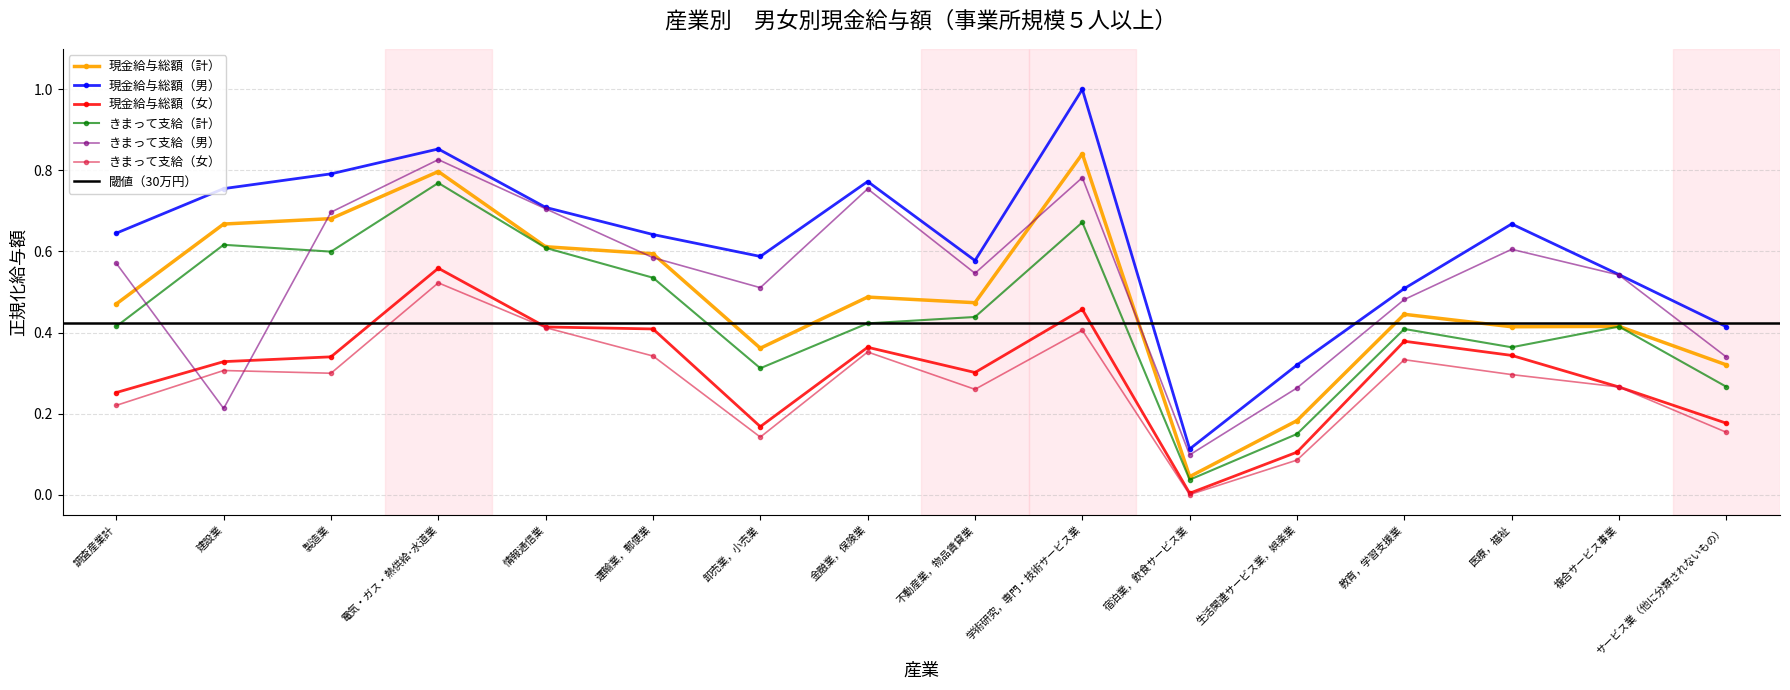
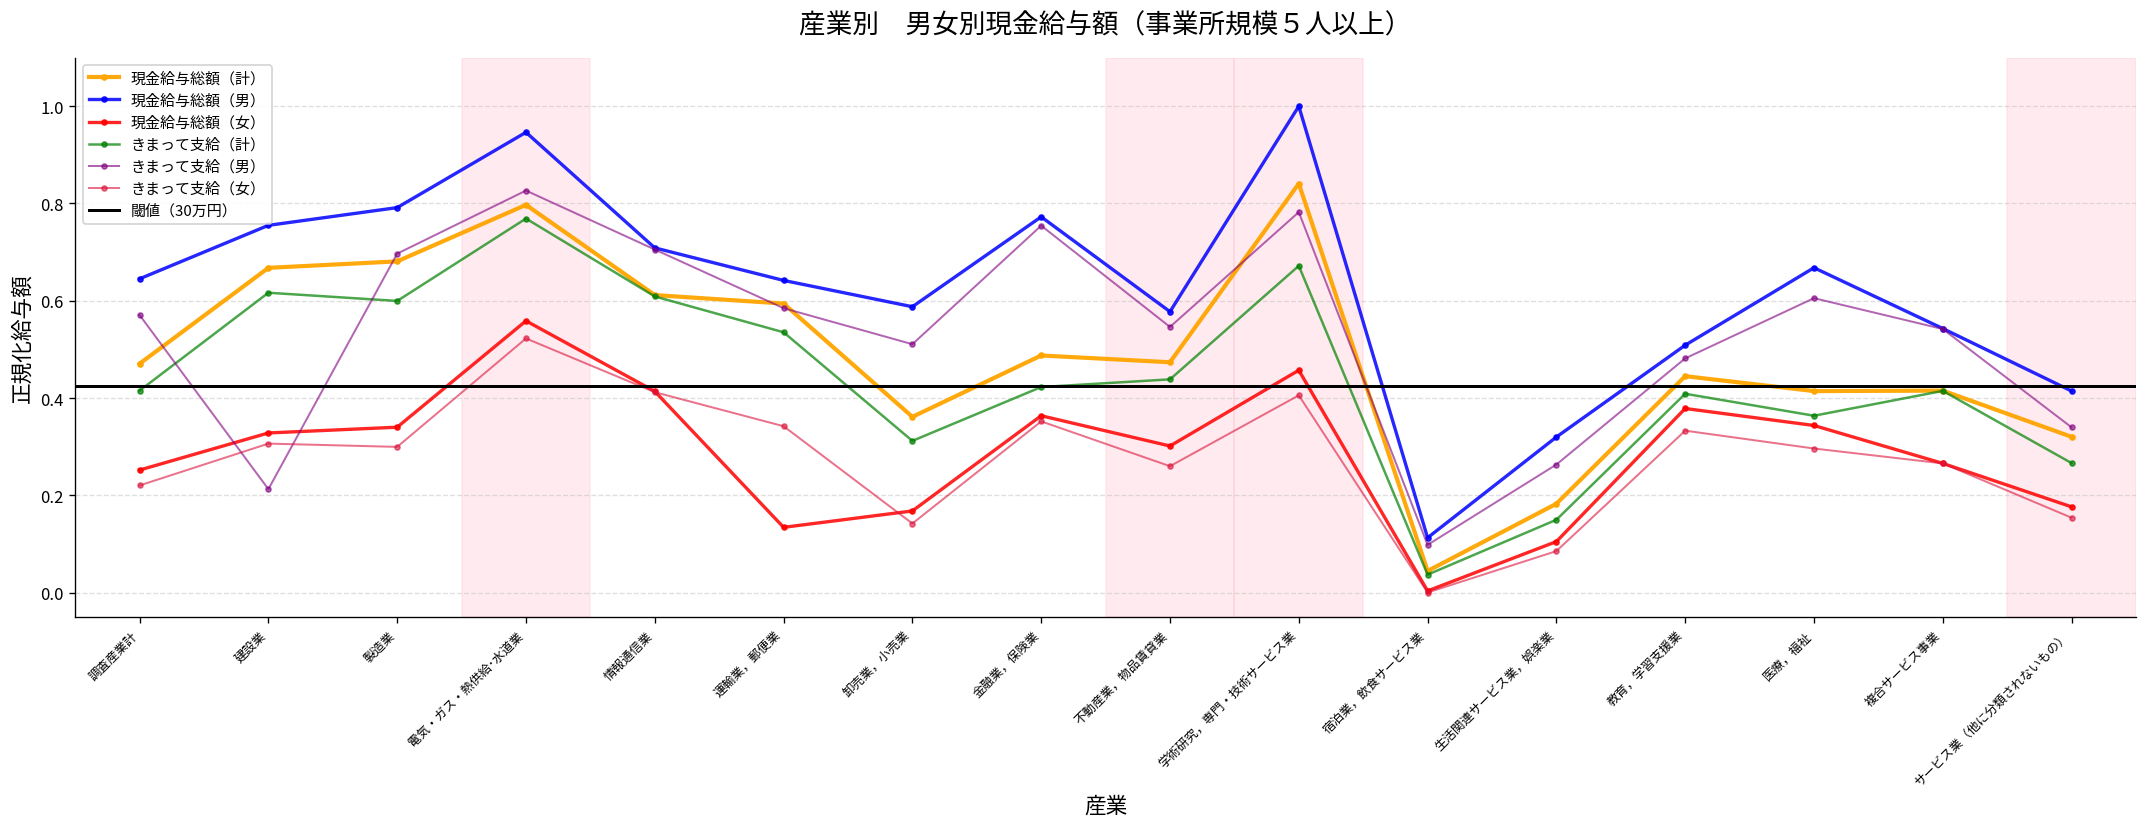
現金給与総額（男）, 電気・ガス・熱供給･水道業: 0.85 -> 0.95
現金給与総額（女）, 運輸業，郵便業: 0.41 -> 0.13
